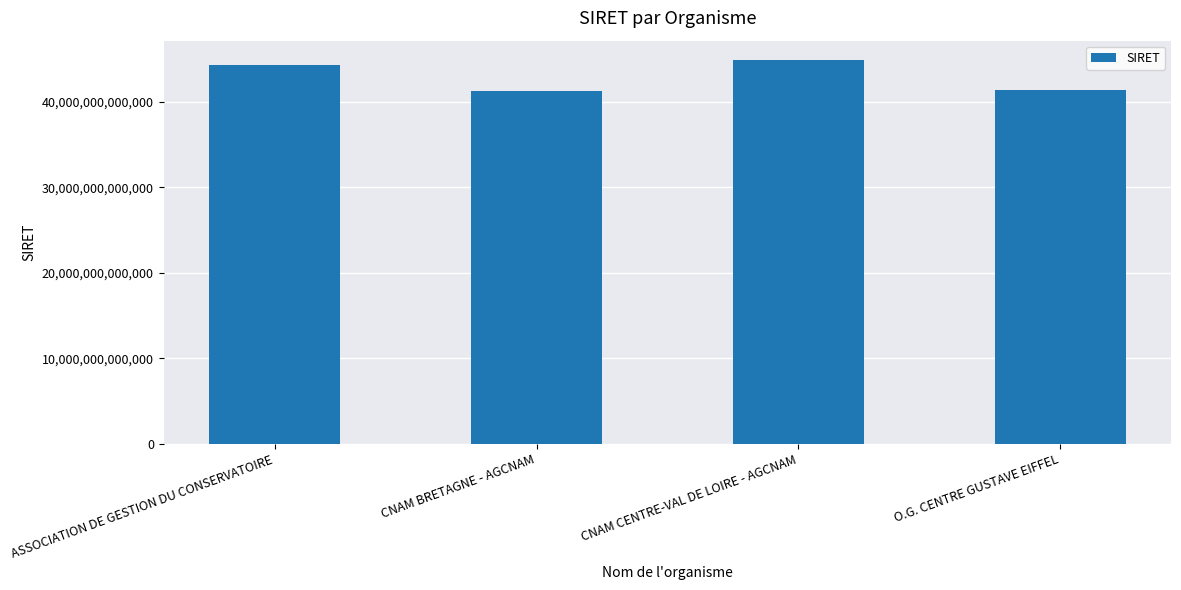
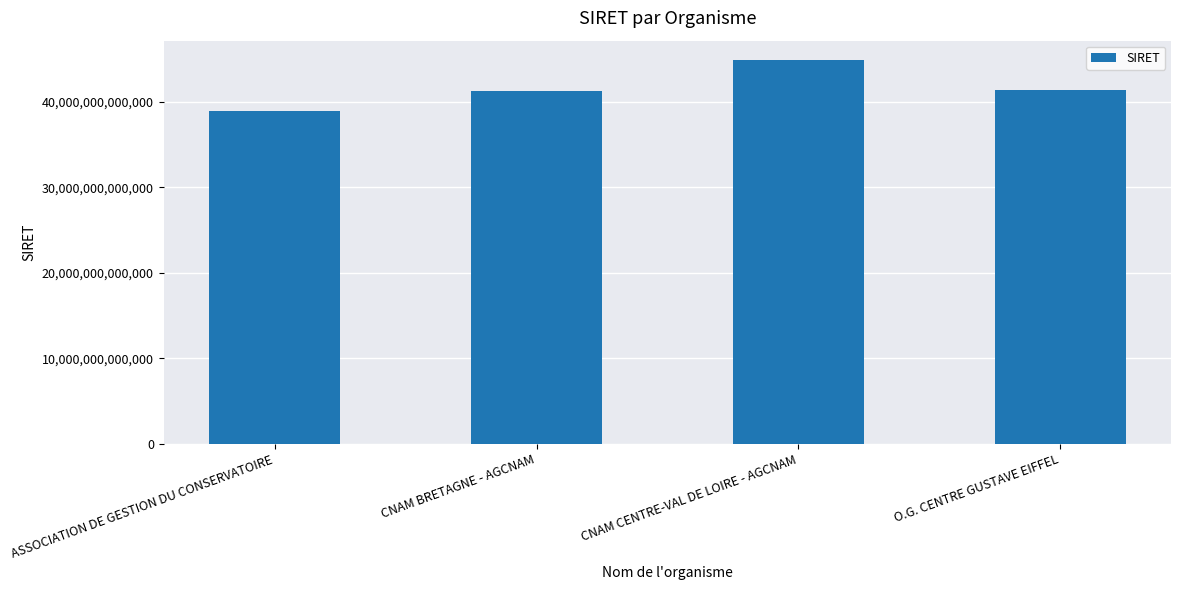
ASSOCIATION DE GESTION DU CONSERVATOIRE: 44,000,000,000,000 -> 39,000,000,000,000
